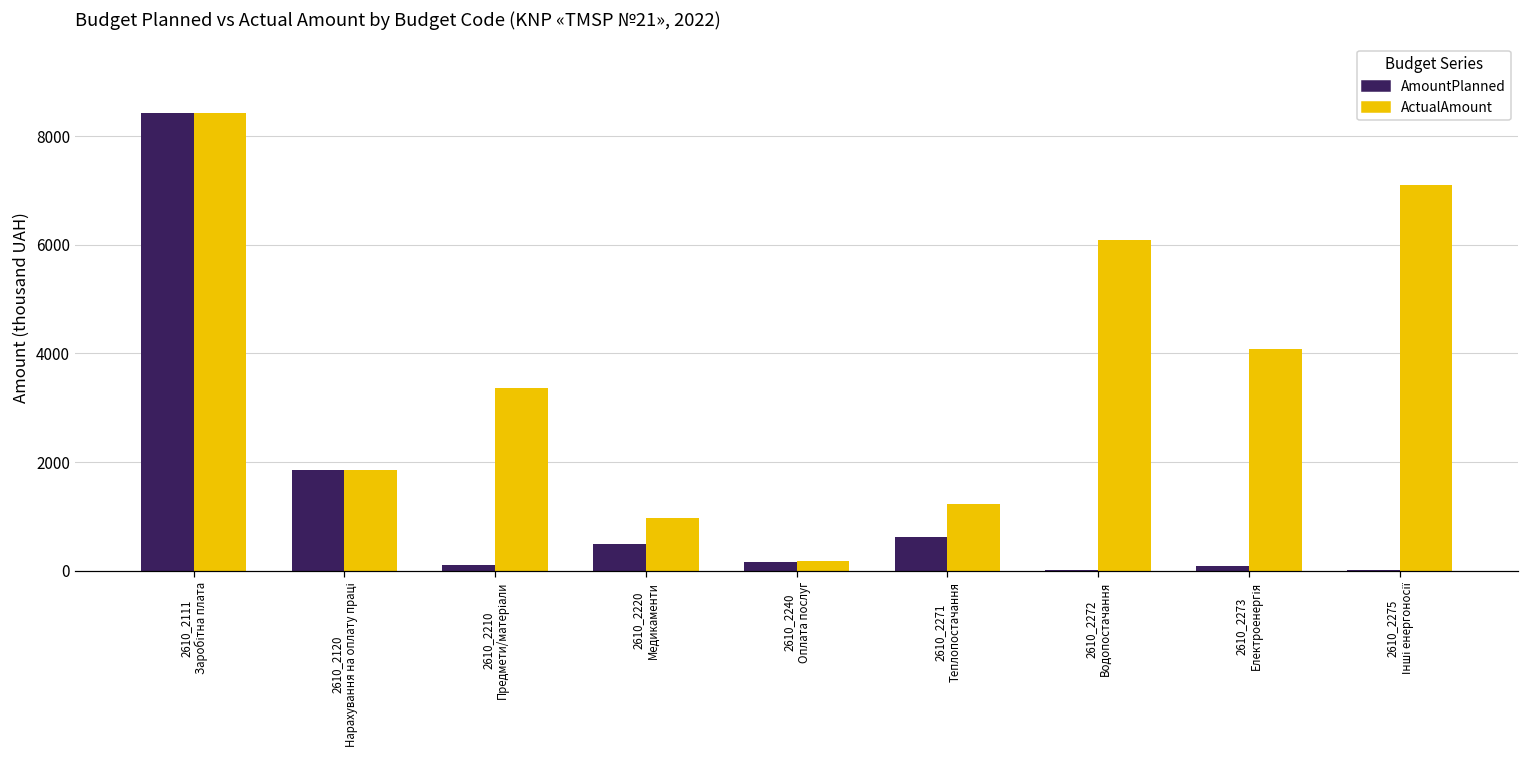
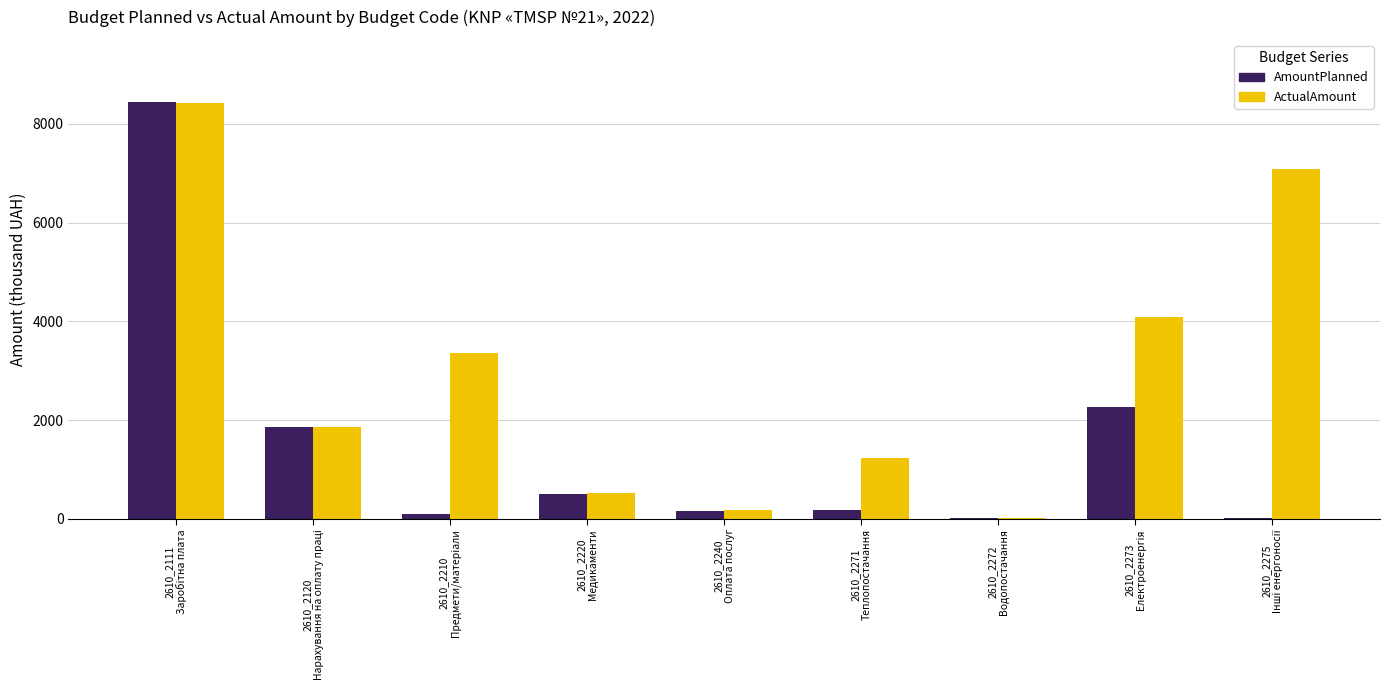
ActualAmount, 2610_2220 Медикаменти: 1000 -> 500
AmountPlanned, 2610_2271 Теплопостачання: 600 -> 200
ActualAmount, 2610_2272 Водопостачання: 6100 -> 0
AmountPlanned, 2610_2273 Електроенергія: 100 -> 2300
